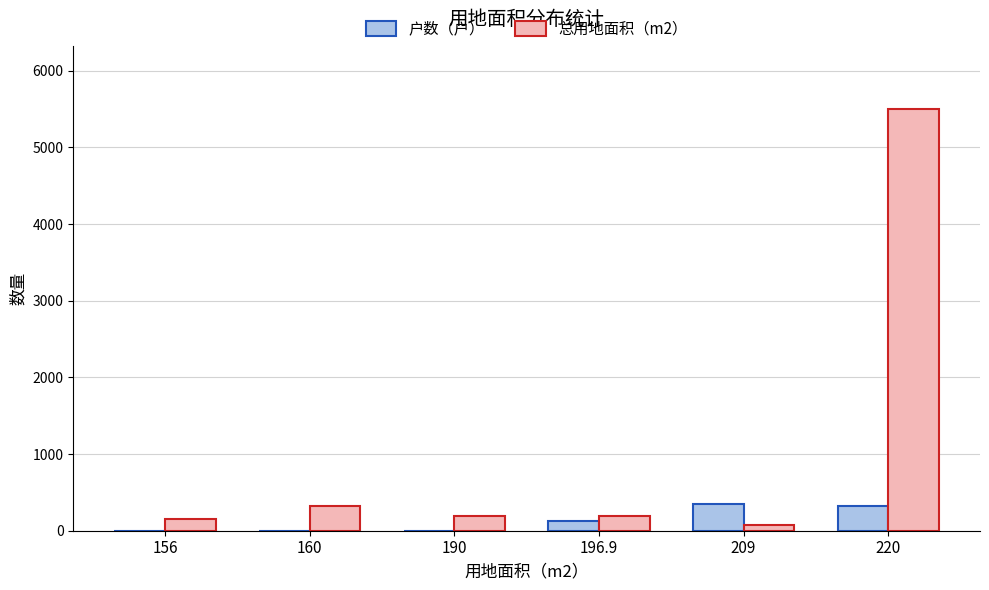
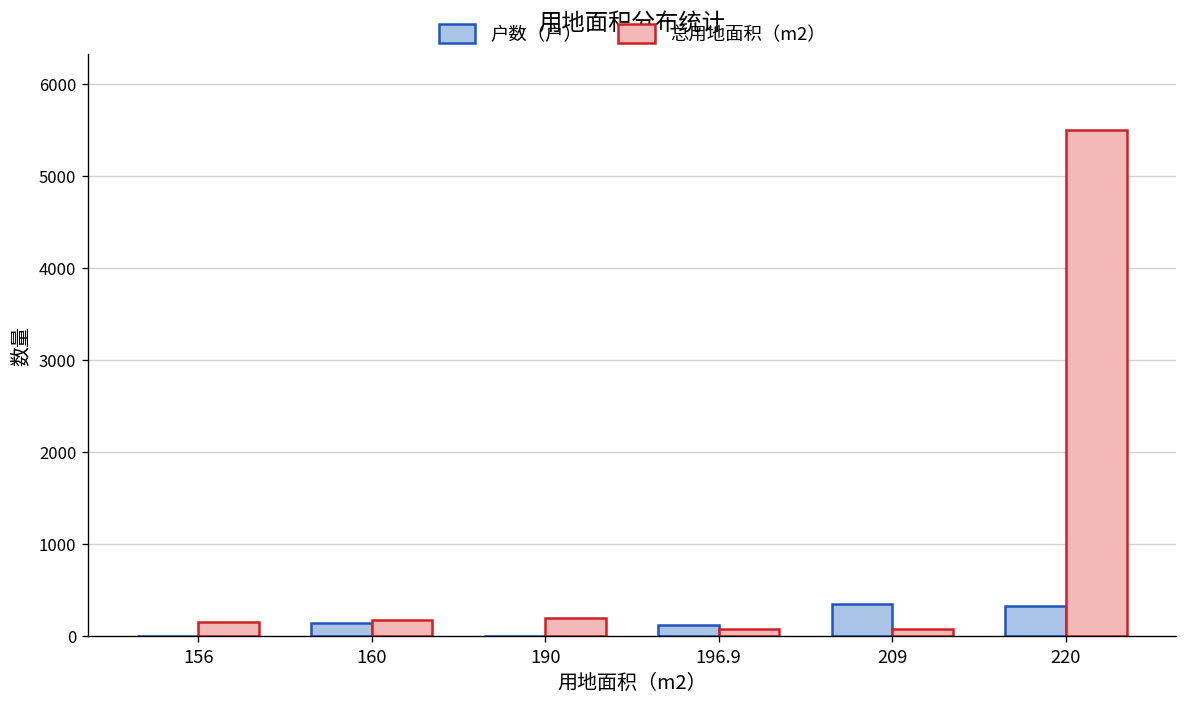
户数（户）, 160: 0 -> 100
总用地面积（m2）, 160: 300 -> 200
总用地面积（m2）, 196.9: 200 -> 100
